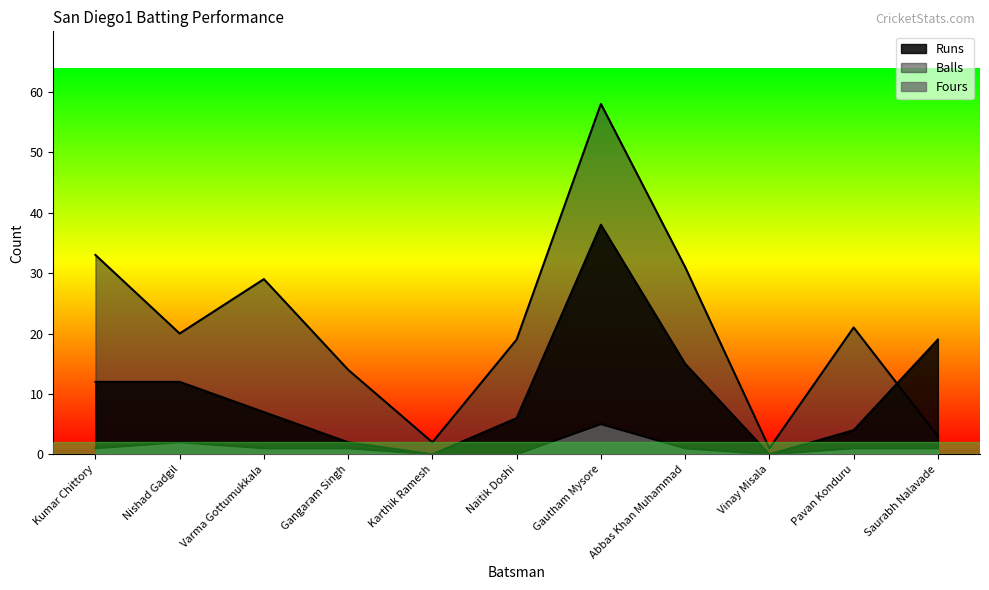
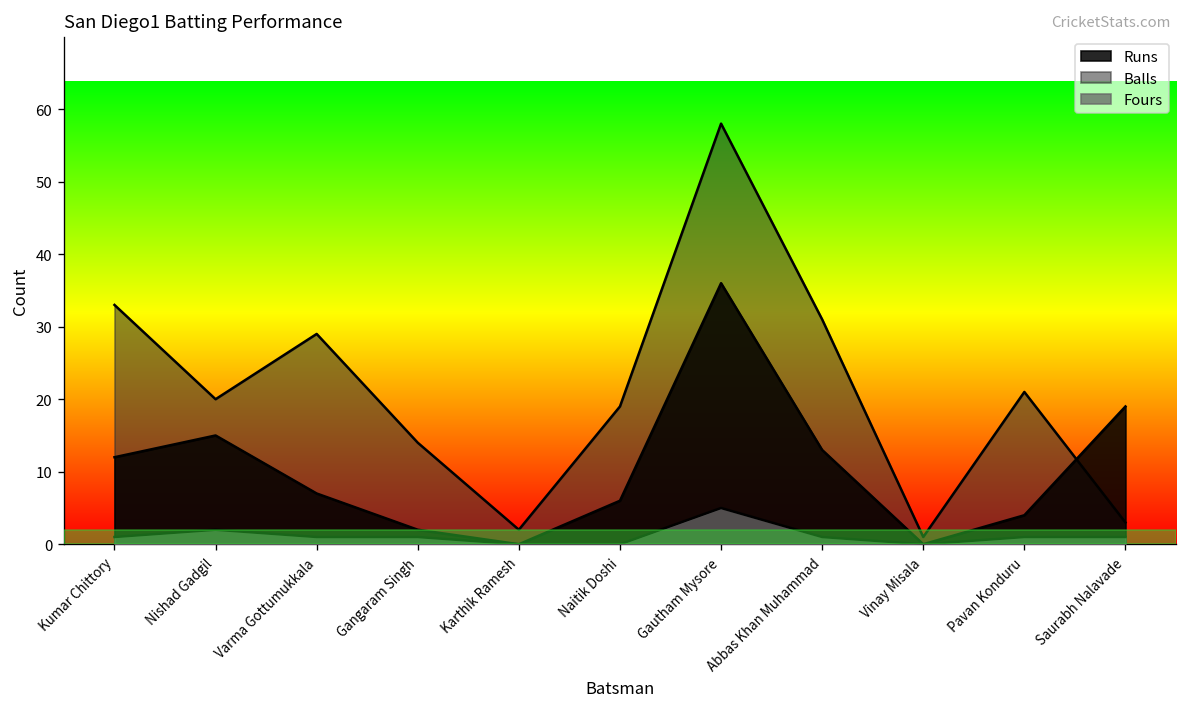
Runs, Nishad Gadgil: 12 -> 15
Runs, Gautham Mysore: 38 -> 36
Runs, Abbas Khan Muhammad: 15 -> 13
